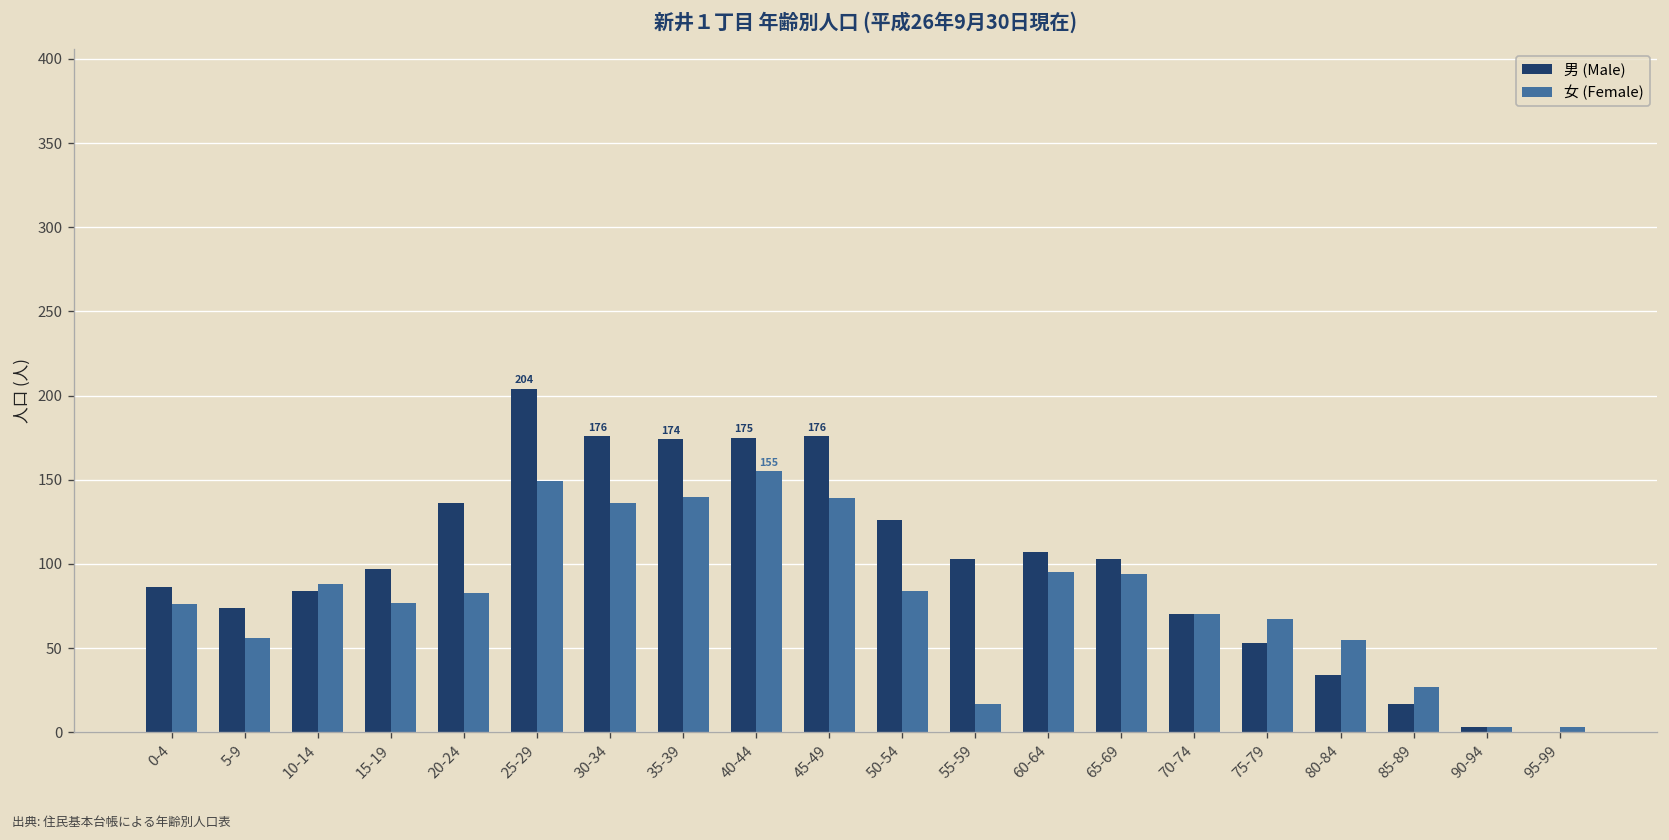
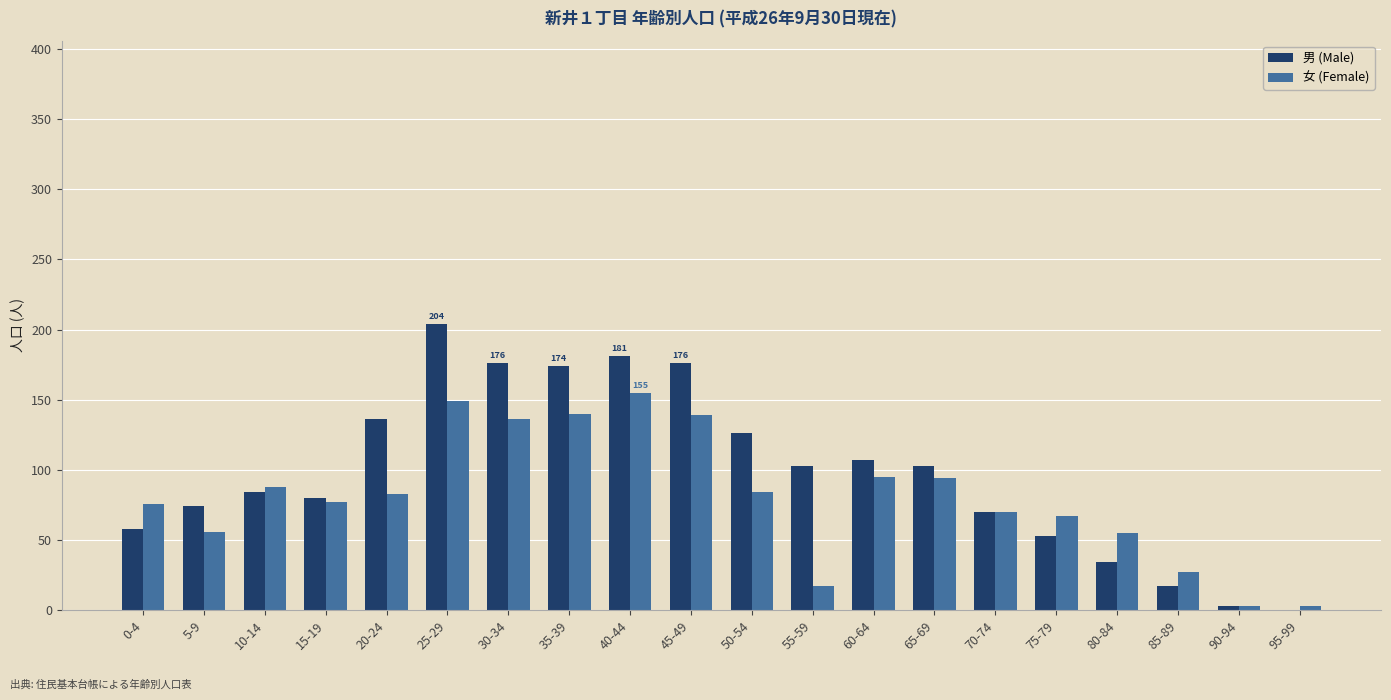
男 (Male), 0-4: 86 -> 58
男 (Male), 15-19: 97 -> 80
男 (Male), 40-44: 175 -> 181
